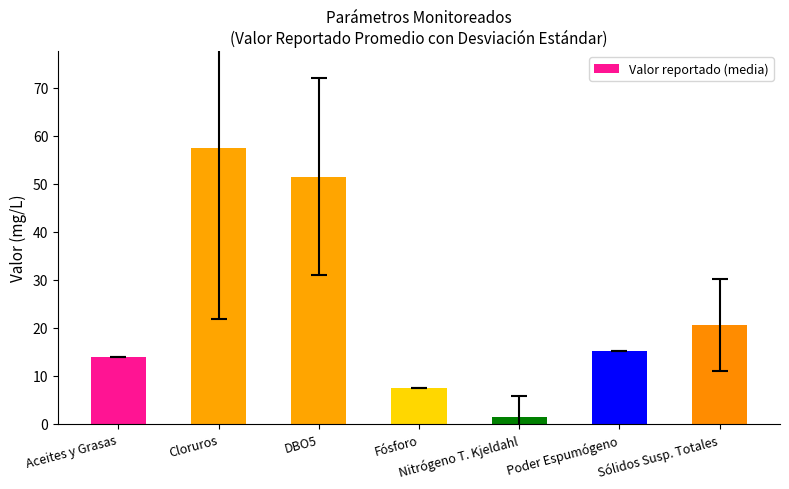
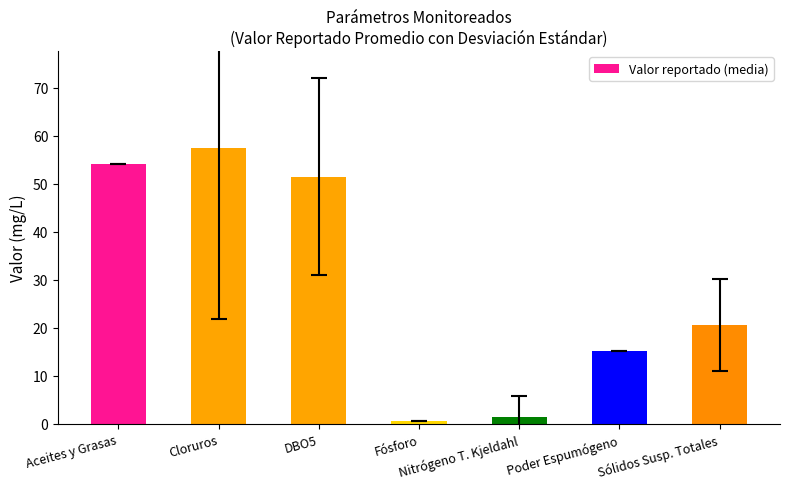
Valor reportado (media), Aceites y Grasas: 14 -> 54
Valor reportado (media), Fósforo: 8 -> 1
